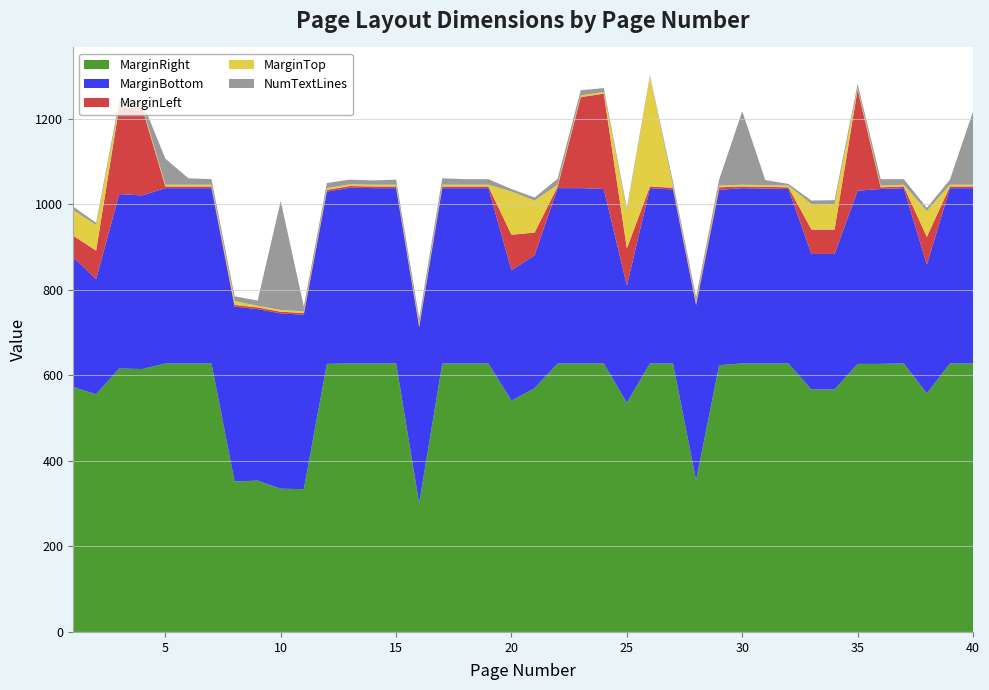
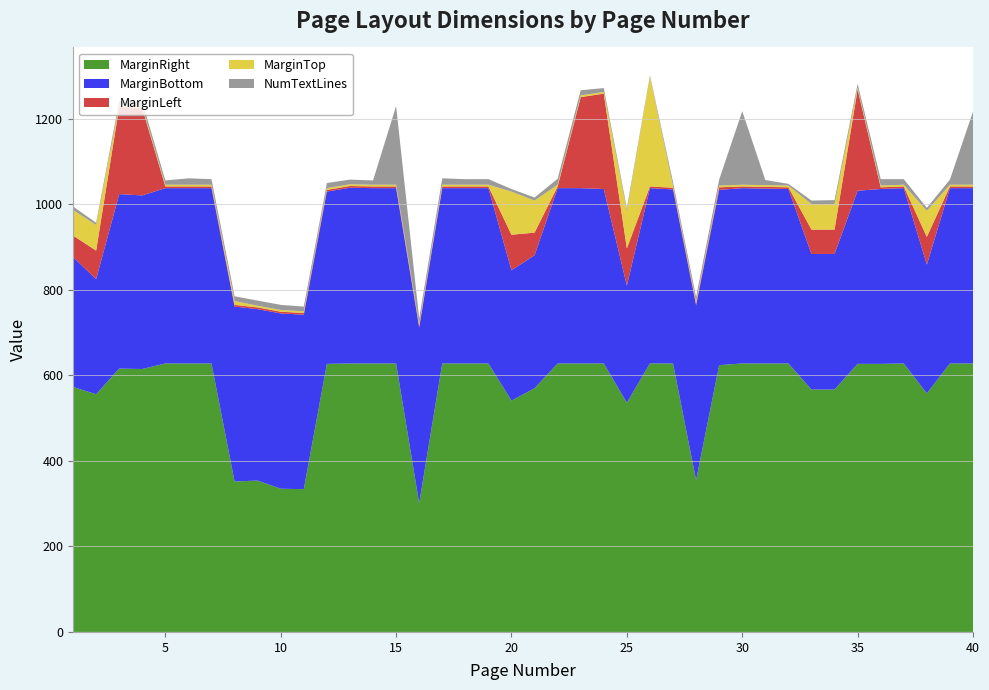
NumTextLines, 5: 60 -> 10
NumTextLines, 10: 260 -> 10
NumTextLines, 15: 10 -> 180
